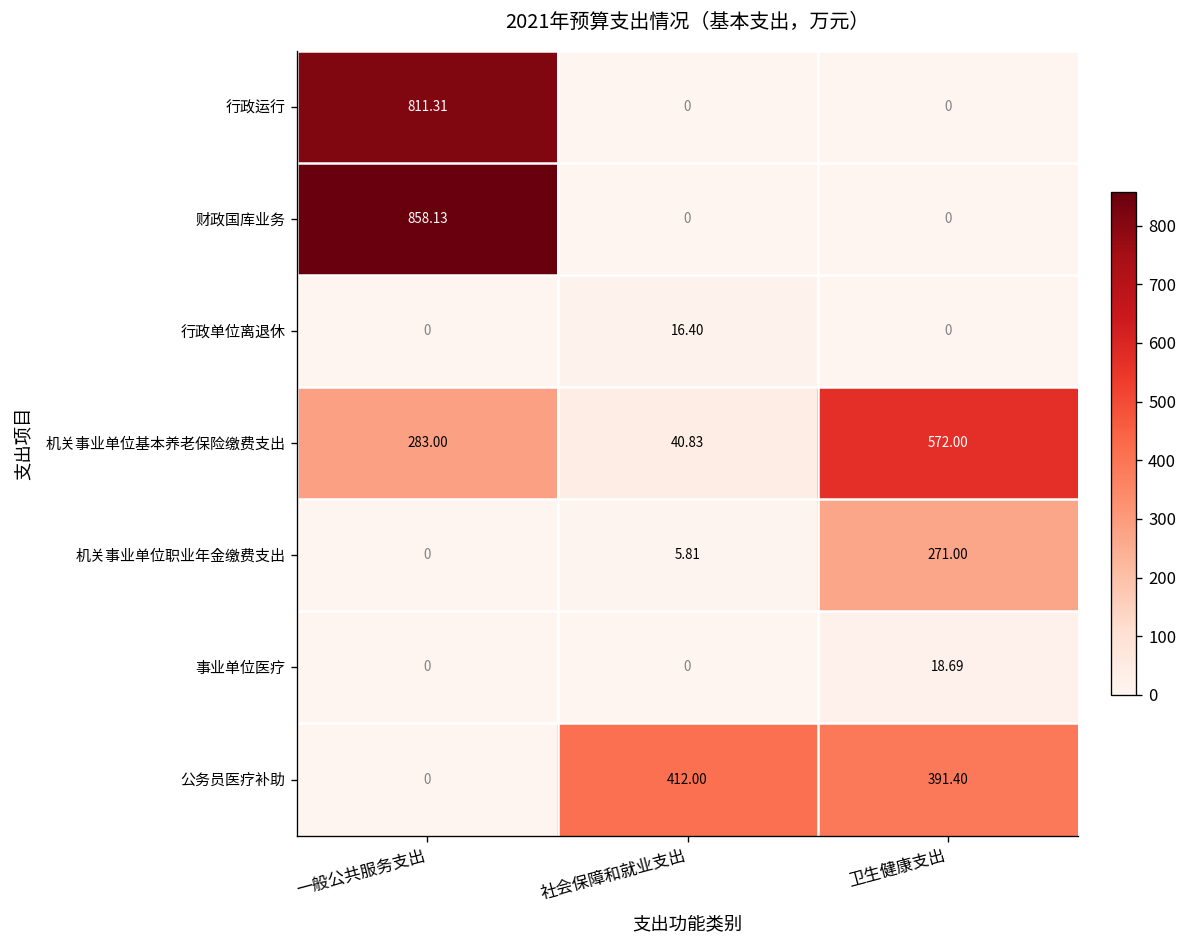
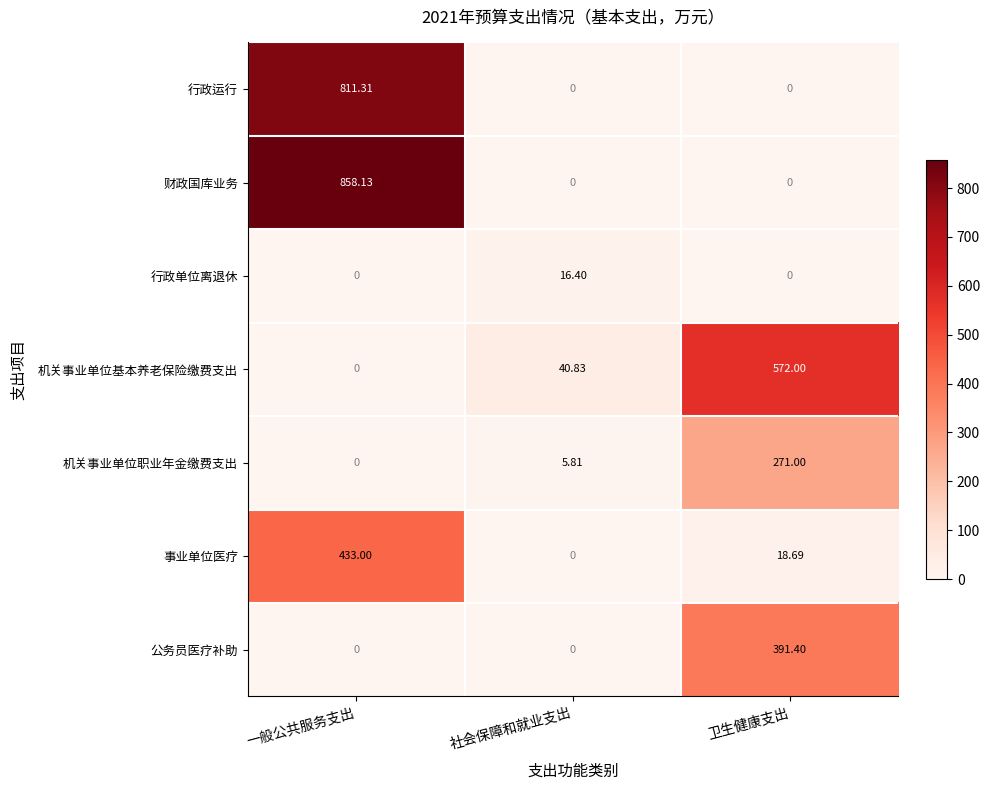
机关事业单位基本养老保险缴费支出, 一般公共服务支出: 283.00 -> 0
事业单位医疗, 一般公共服务支出: 0 -> 433.00
公务员医疗补助, 社会保障和就业支出: 412.00 -> 0
